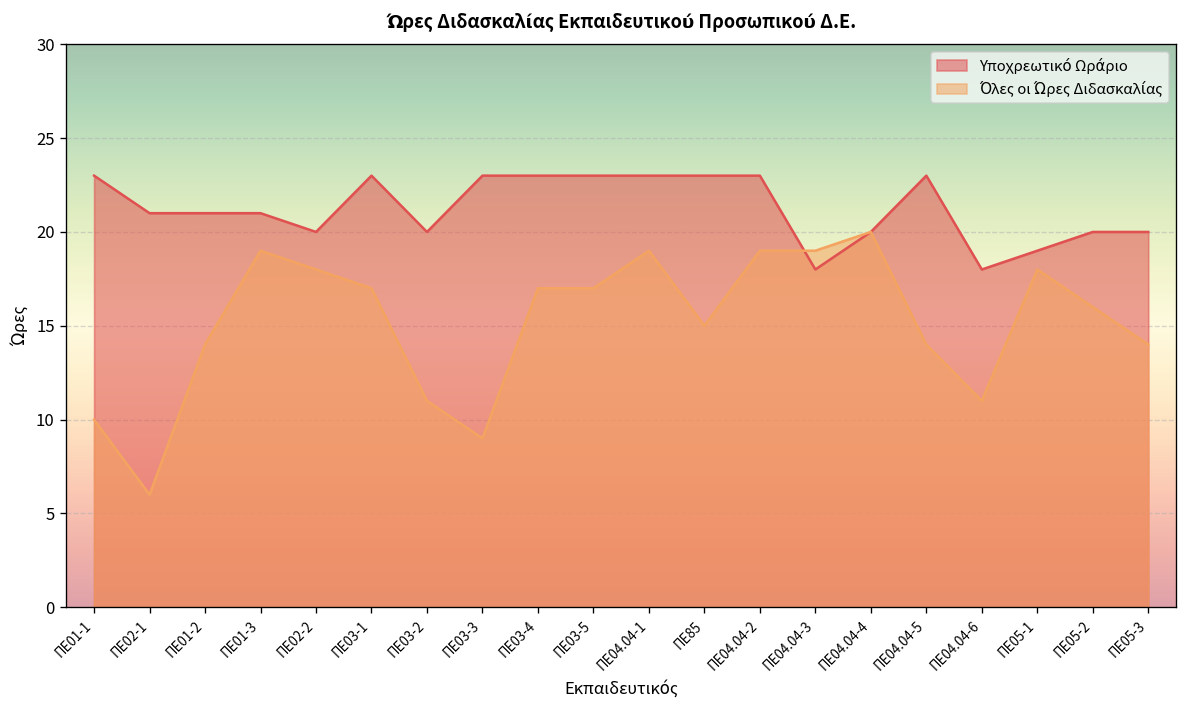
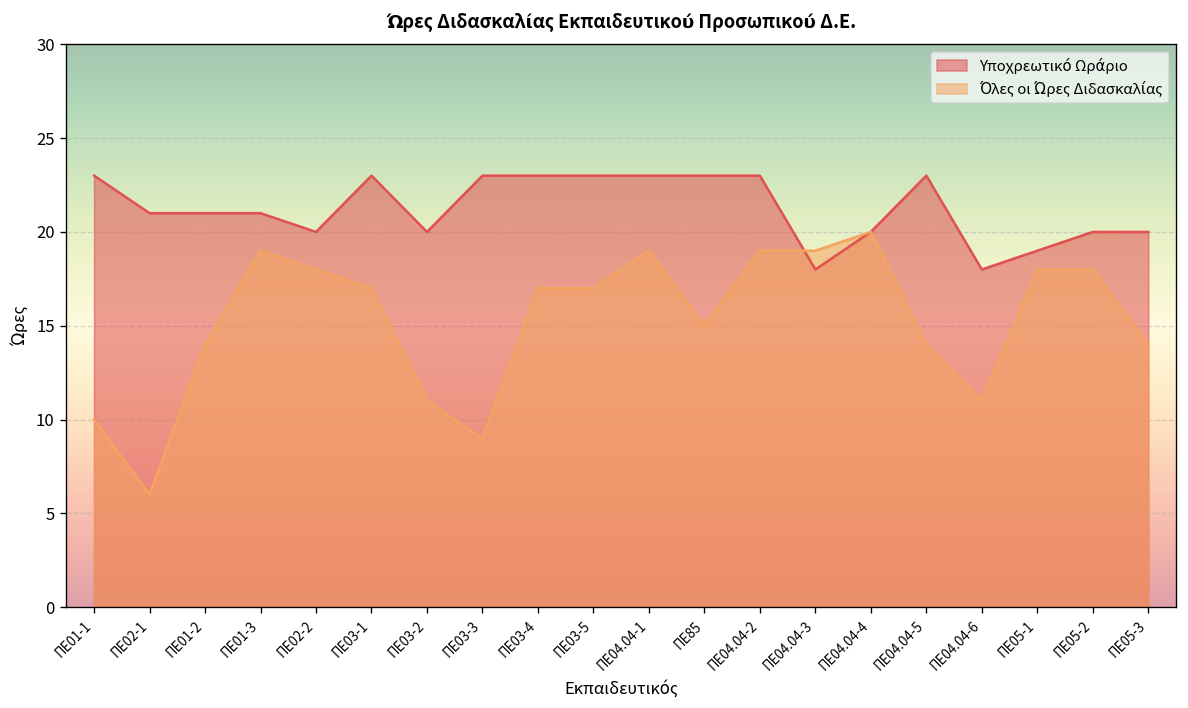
Όλες οι Ώρες Διδασκαλίας, ΠΕ05-2: 16 -> 18
